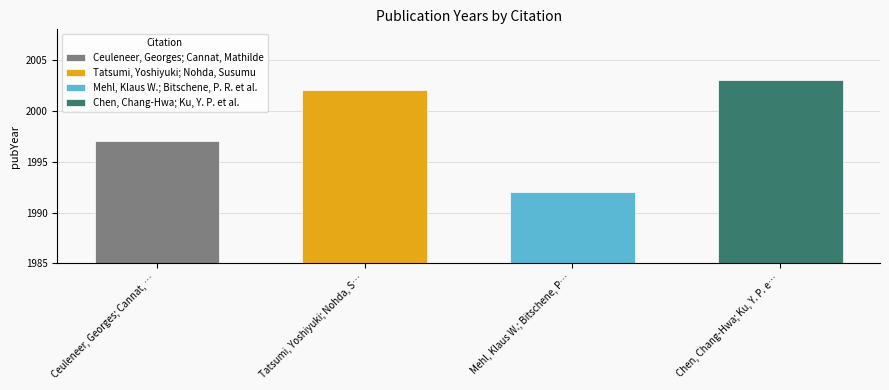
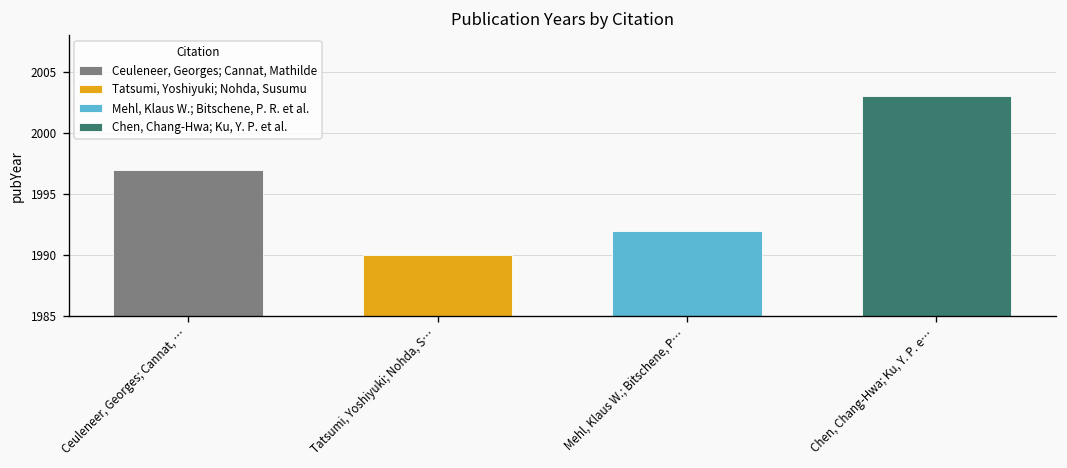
Tatsumi, Yoshiyuki; Nohda, S…: 2002 -> 1990
